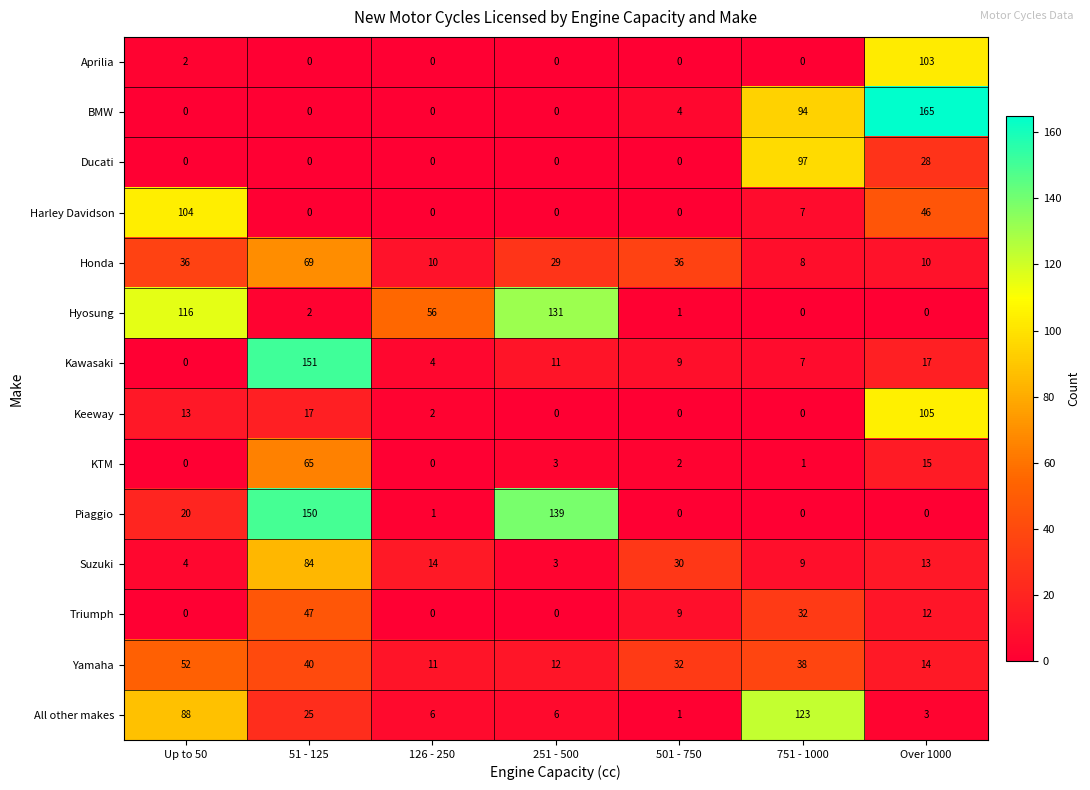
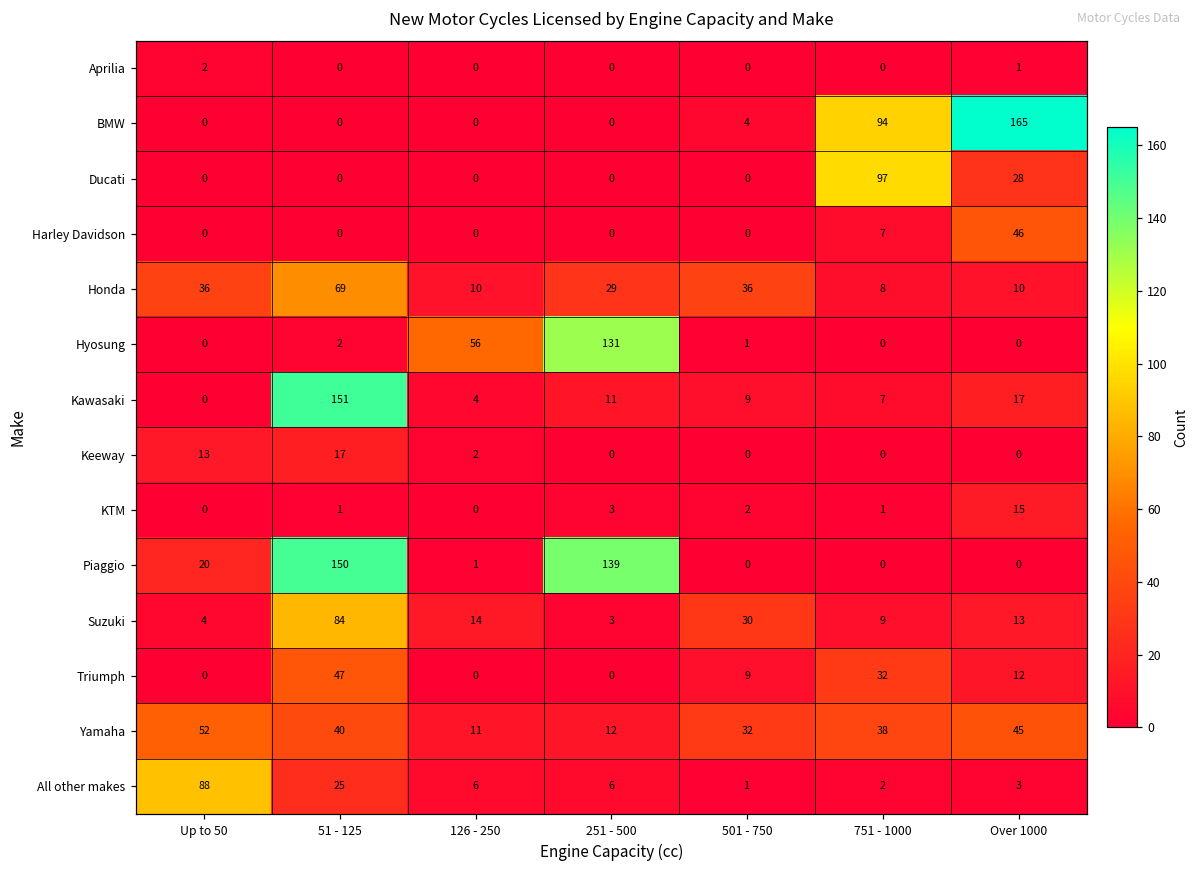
Aprilia, Over 1000: 103 -> 1
Harley Davidson, Up to 50: 104 -> 0
Hyosung, Up to 50: 116 -> 0
Keeway, Over 1000: 105 -> 0
KTM, 51 - 125: 65 -> 1
Yamaha, Over 1000: 14 -> 45
All other makes, 751 - 1000: 123 -> 2
